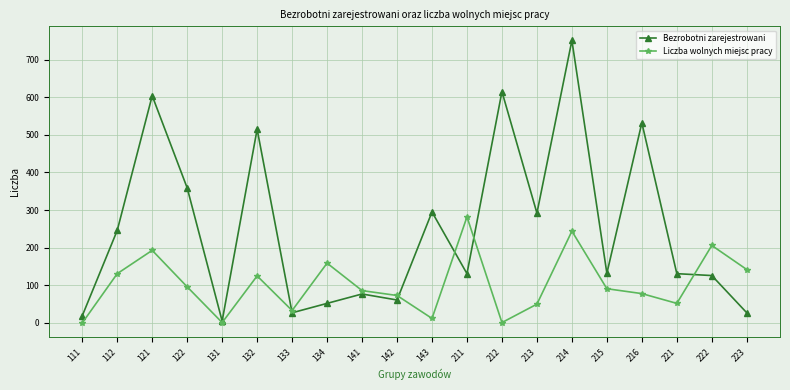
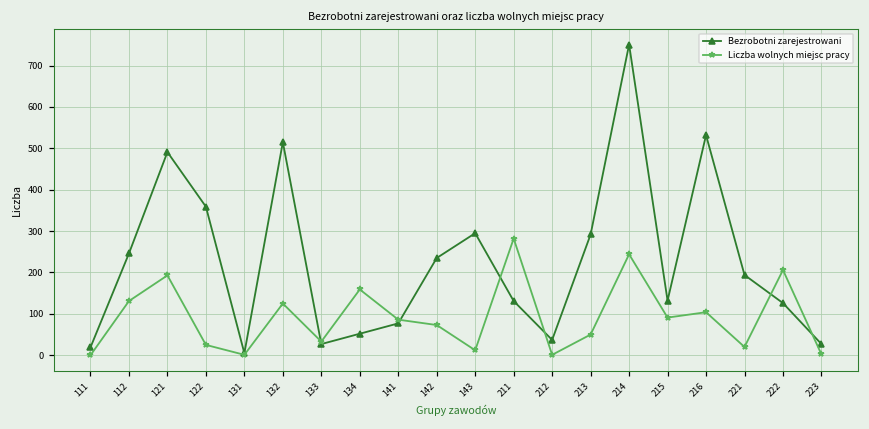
Bezrobotni zarejestrowani, 121: 600 -> 490
Liczba wolnych miejsc pracy, 122: 100 -> 30
Bezrobotni zarejestrowani, 142: 60 -> 240
Bezrobotni zarejestrowani, 212: 620 -> 40
Liczba wolnych miejsc pracy, 216: 80 -> 100
Bezrobotni zarejestrowani, 221: 130 -> 190
Liczba wolnych miejsc pracy, 221: 50 -> 20
Liczba wolnych miejsc pracy, 223: 140 -> 0
